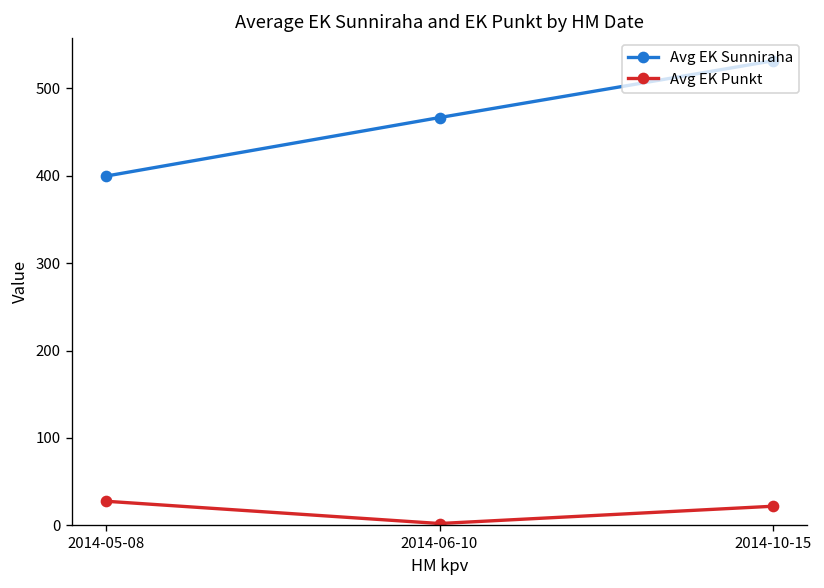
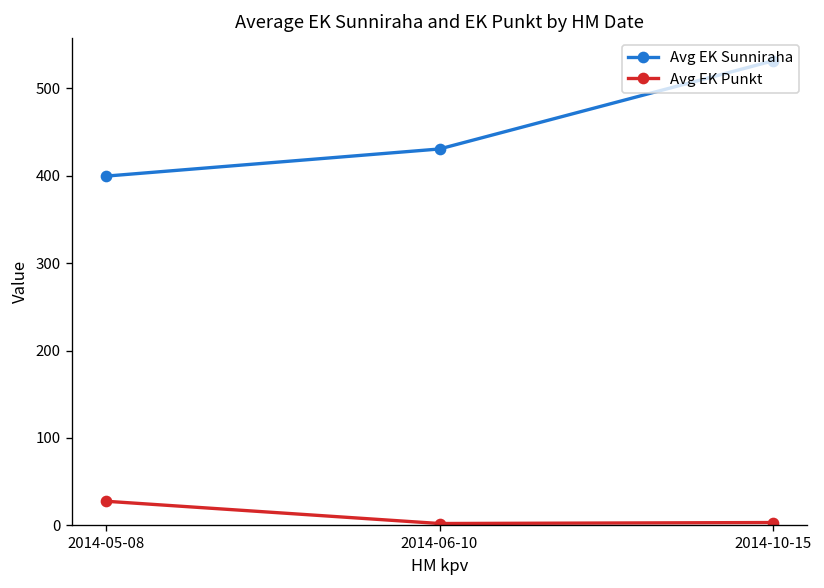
Avg EK Sunniraha, 2014-06-10: 470 -> 430
Avg EK Punkt, 2014-10-15: 20 -> 0
